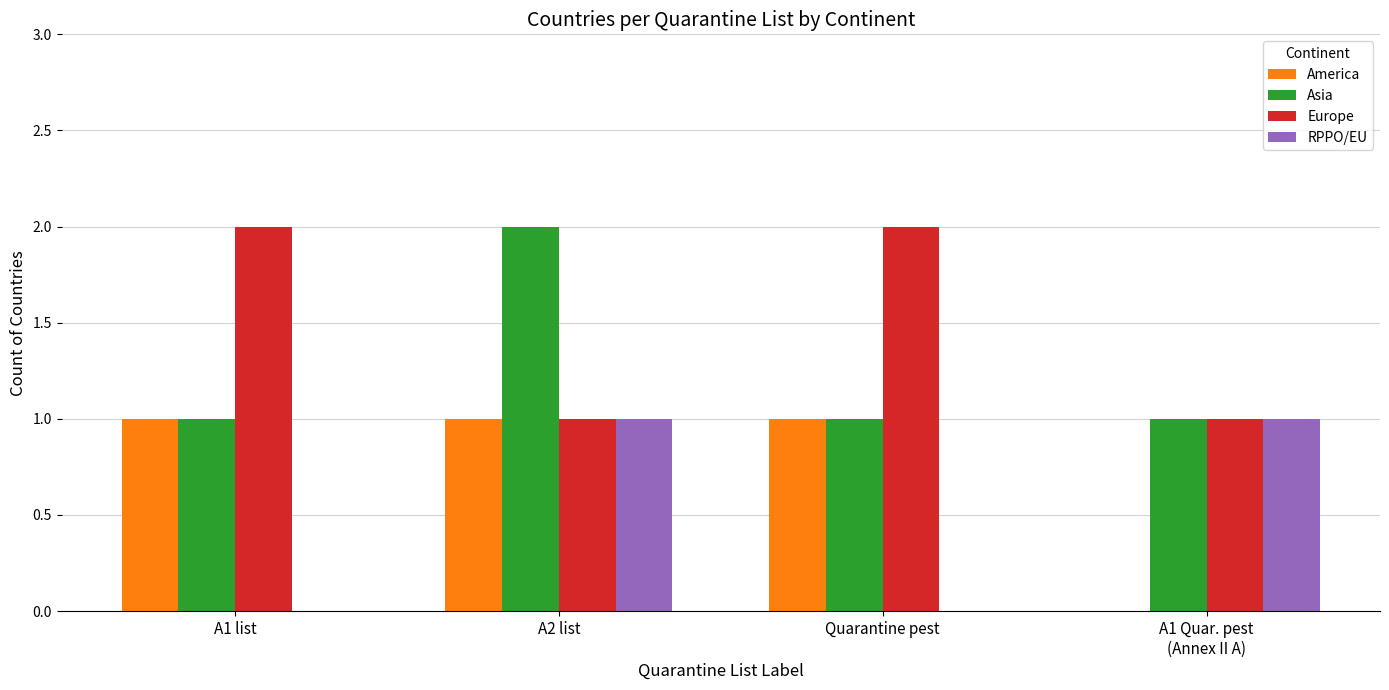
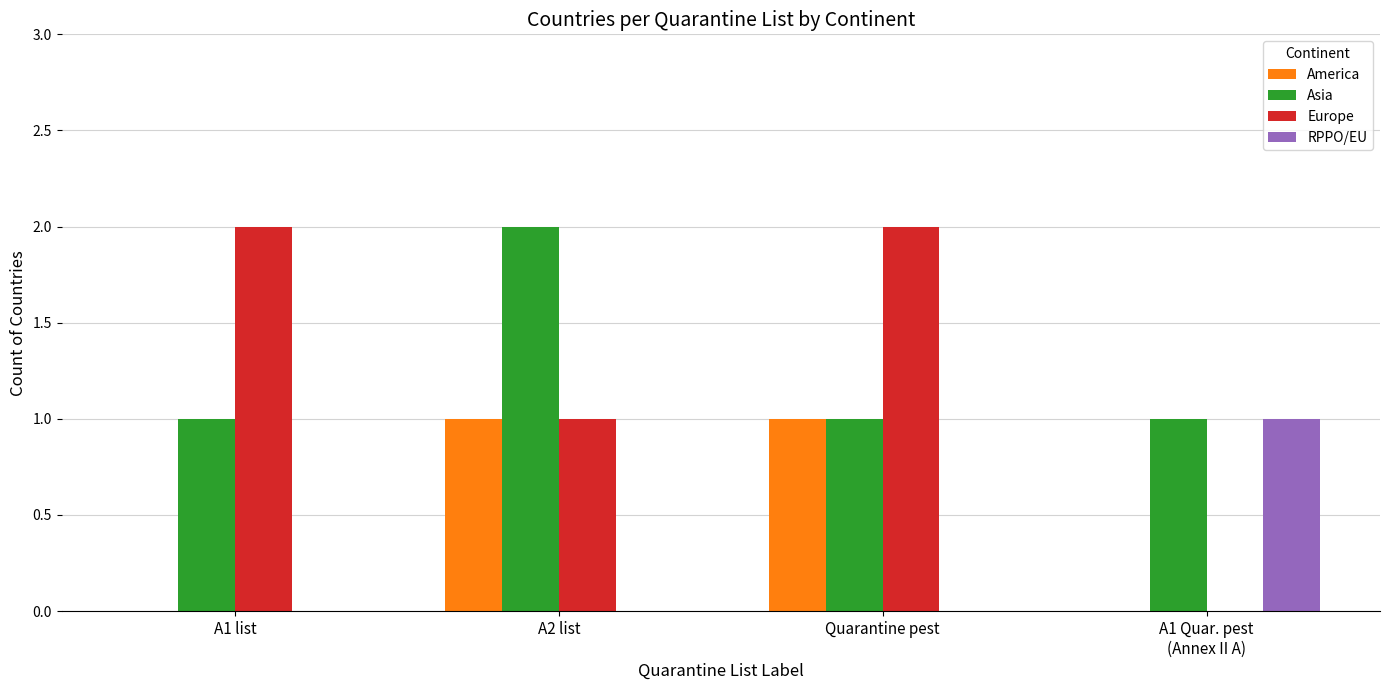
America, A1 list: 1 -> 0
RPPO/EU, A2 list: 1 -> 0
Europe, A1 Quar. pest (Annex II A): 1 -> 0
